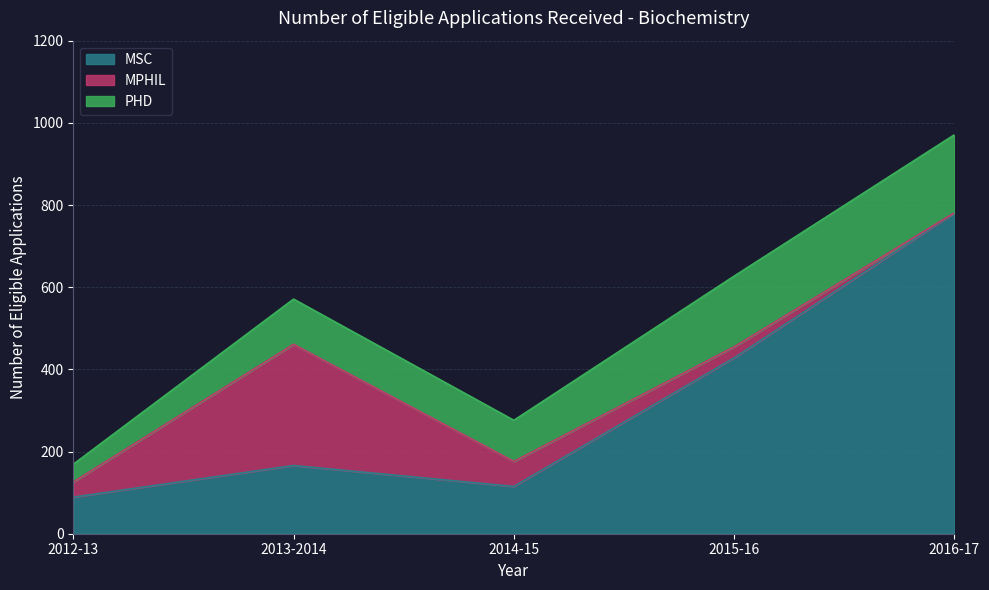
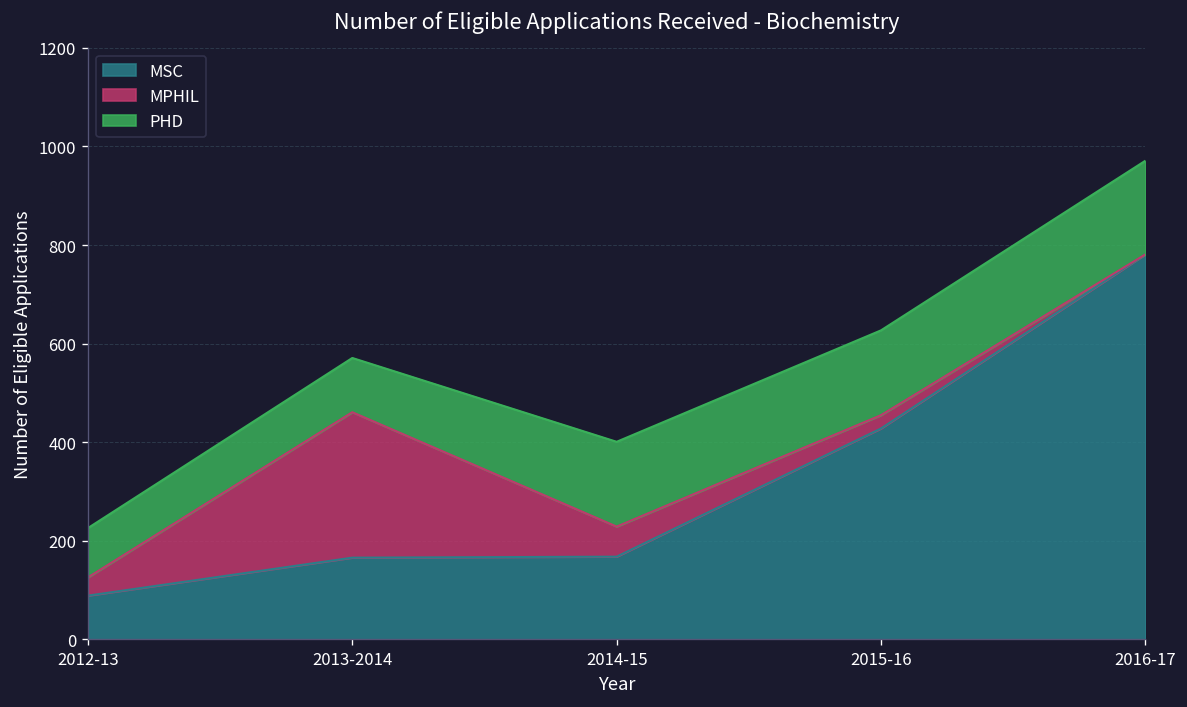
PHD, 2012-13: 40 -> 100
MSC, 2014-15: 120 -> 170
PHD, 2014-15: 100 -> 170
